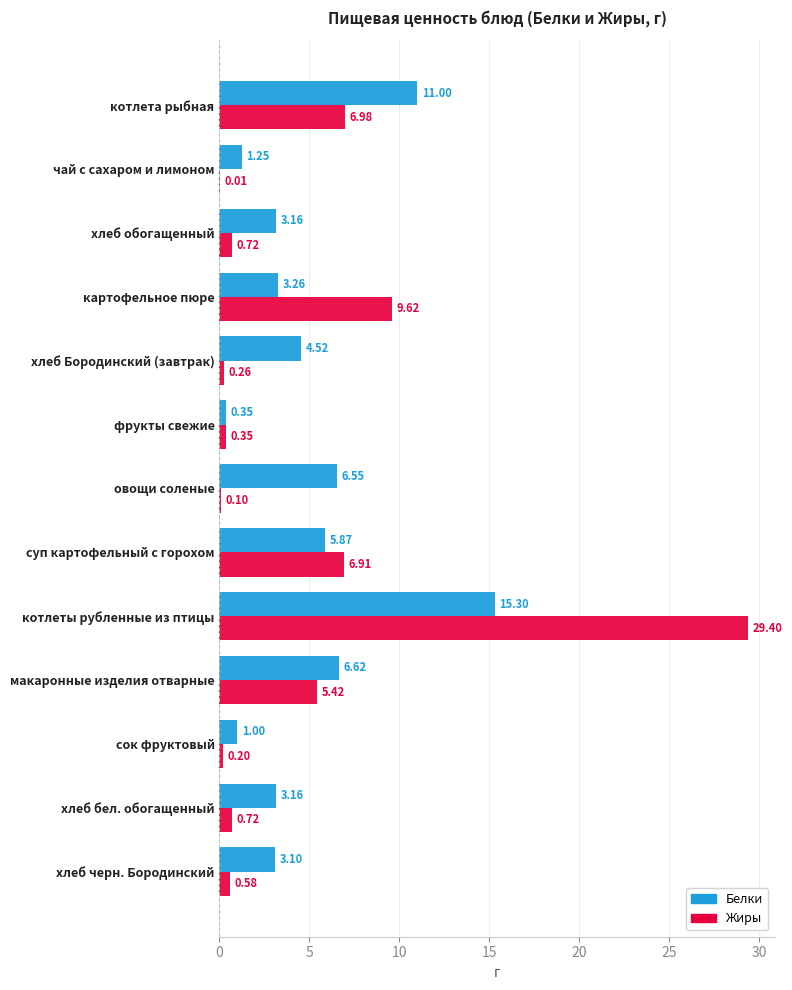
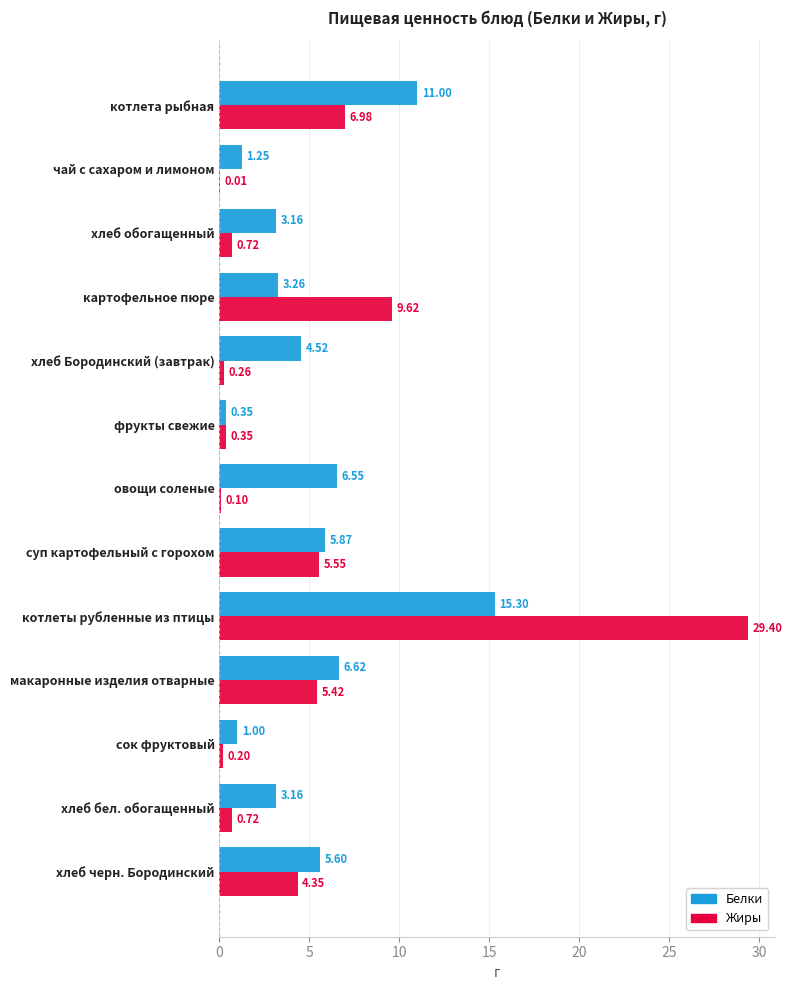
Жиры, суп картофельный с горохом: 6.91 -> 5.55
Белки, хлеб черн. Бородинский: 3.10 -> 5.60
Жиры, хлеб черн. Бородинский: 0.58 -> 4.35
